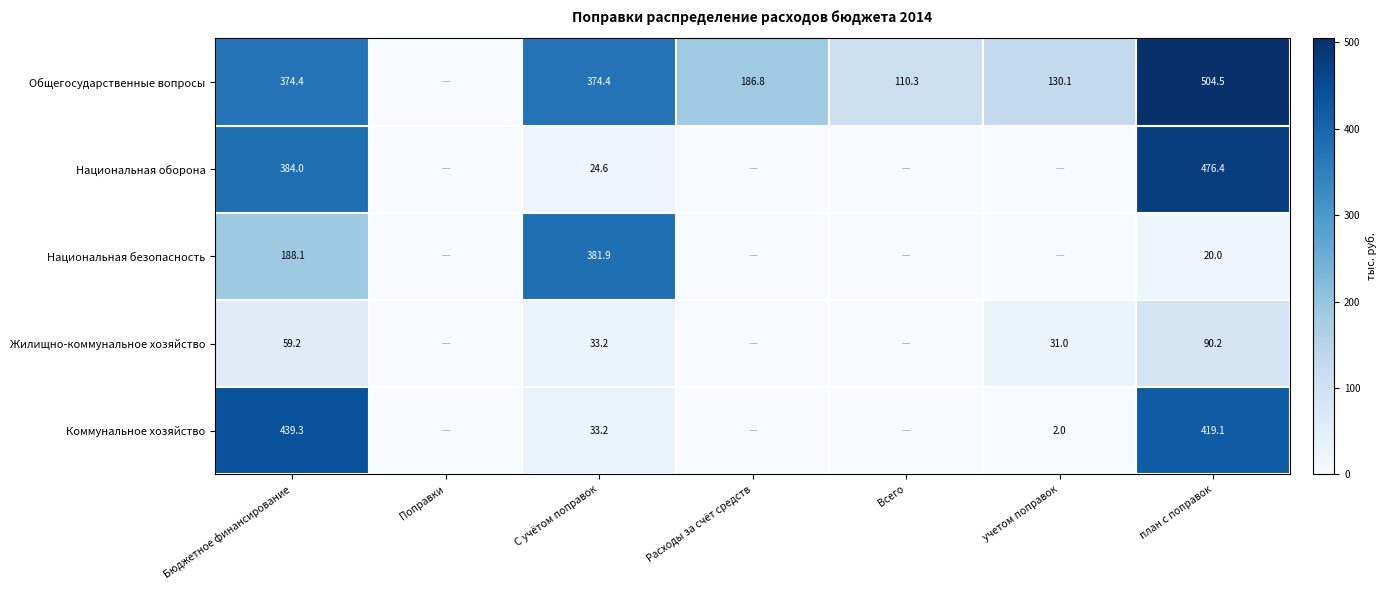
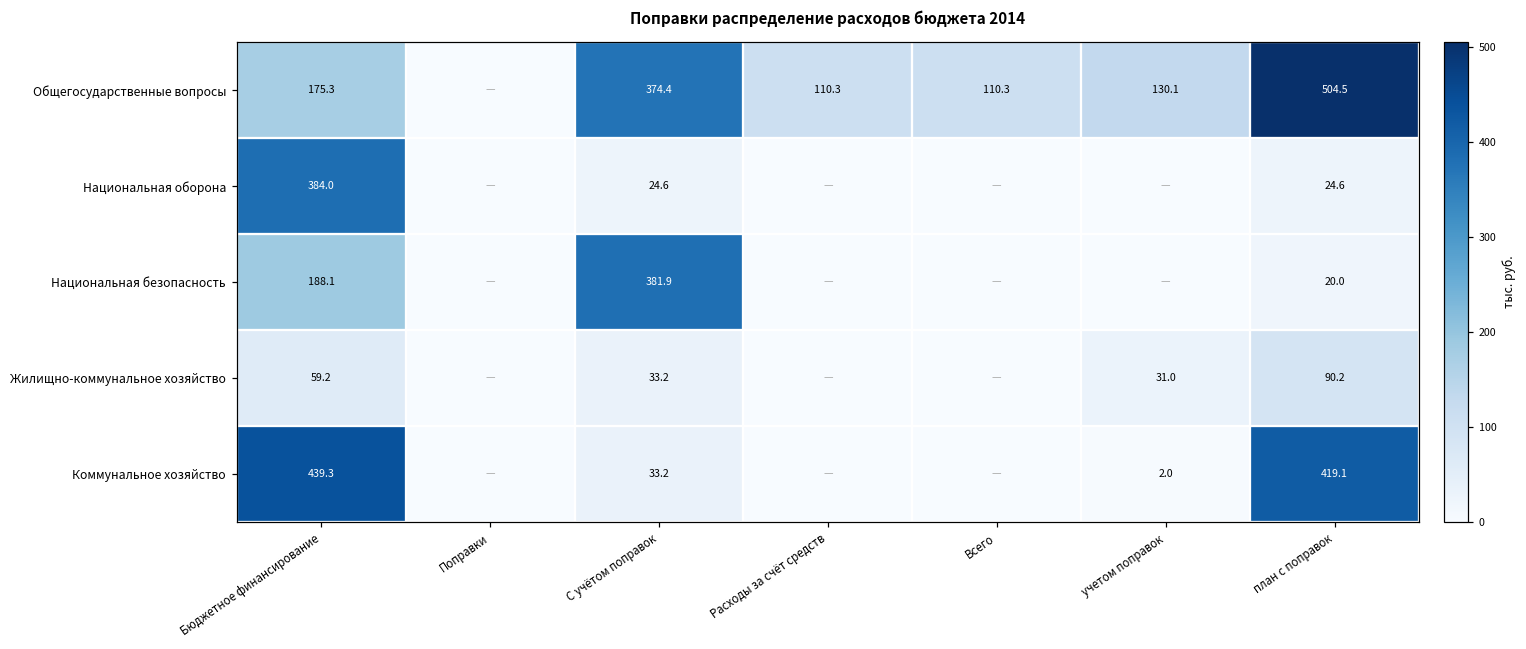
Общегосударственные вопросы, Бюджетное финансирование: 374.4 -> 175.3
Общегосударственные вопросы, Расходы за счёт средств: 186.8 -> 110.3
Национальная оборона, план с поправок: 476.4 -> 24.6
